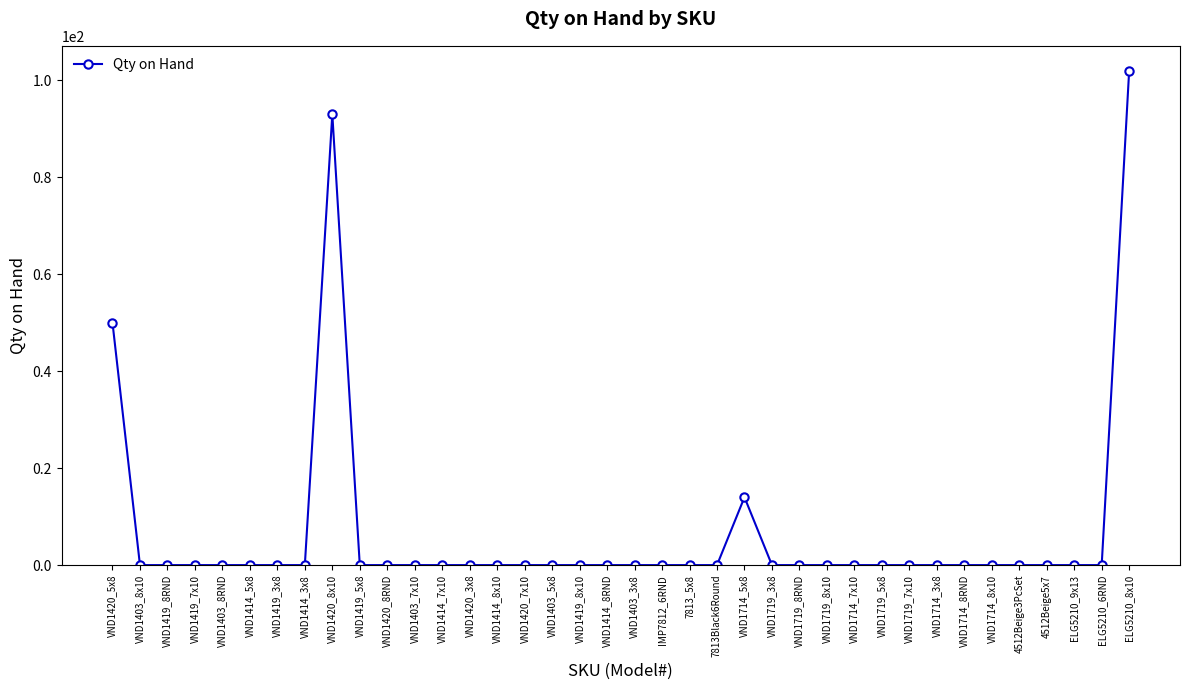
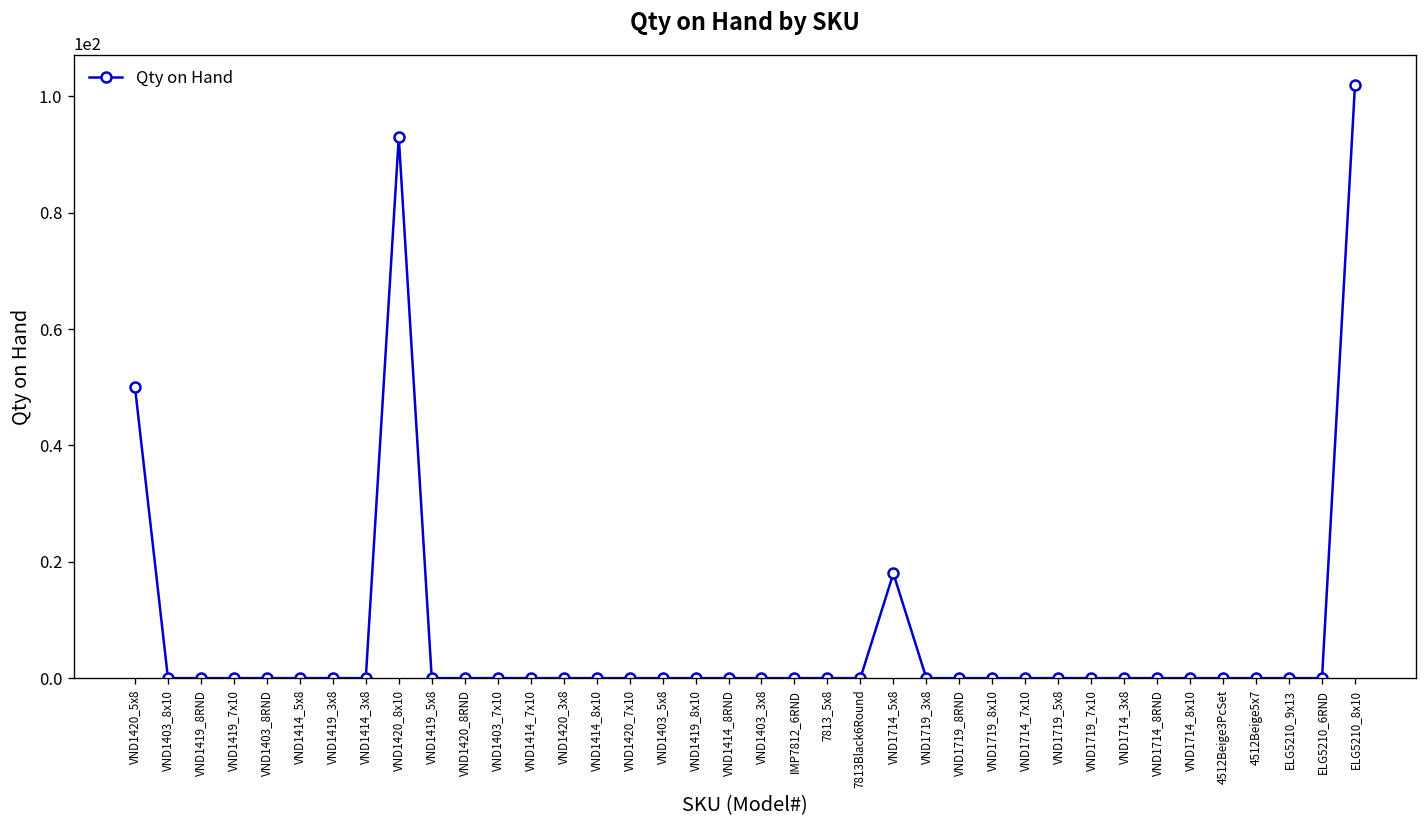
VND1714_5x8: 14 -> 18
